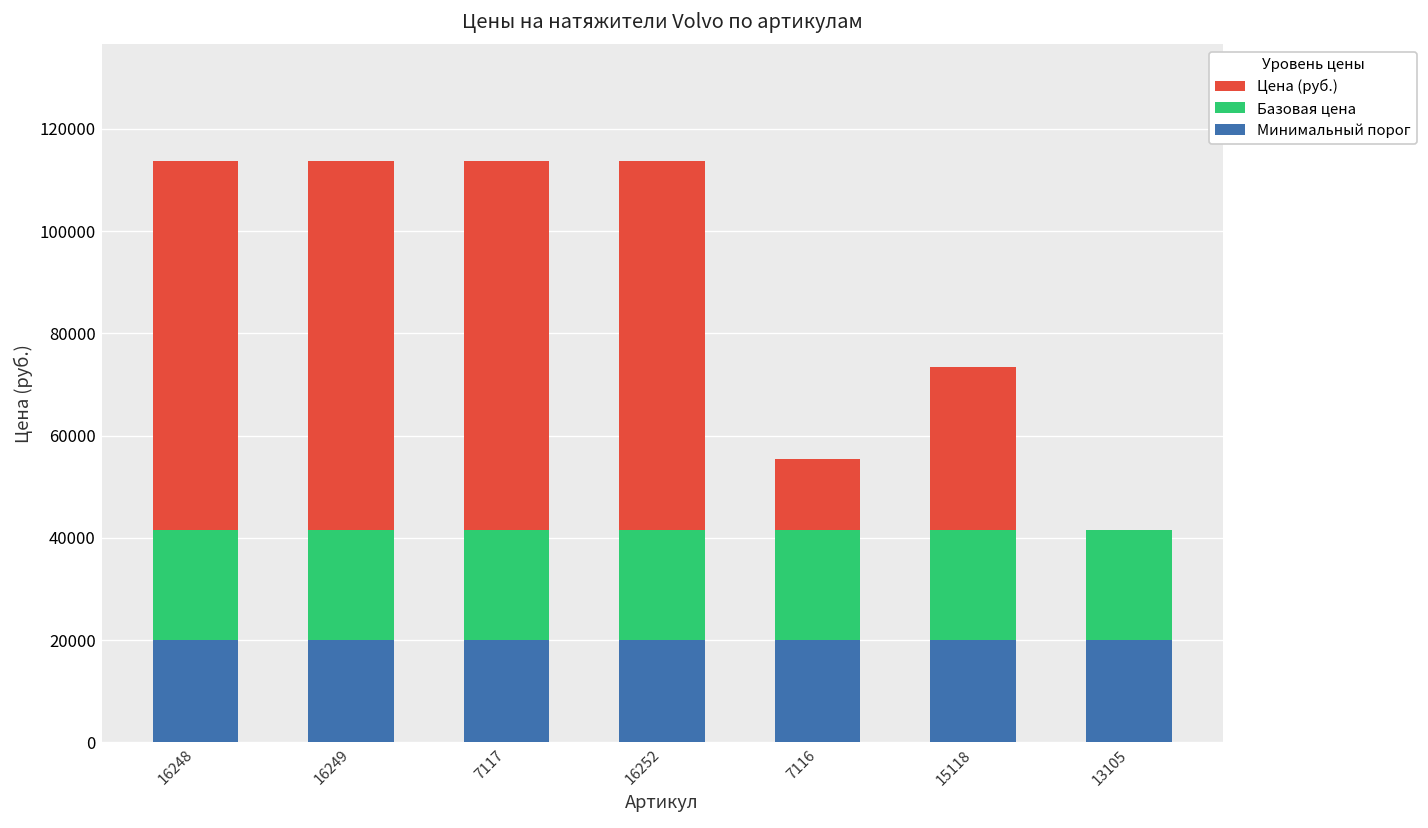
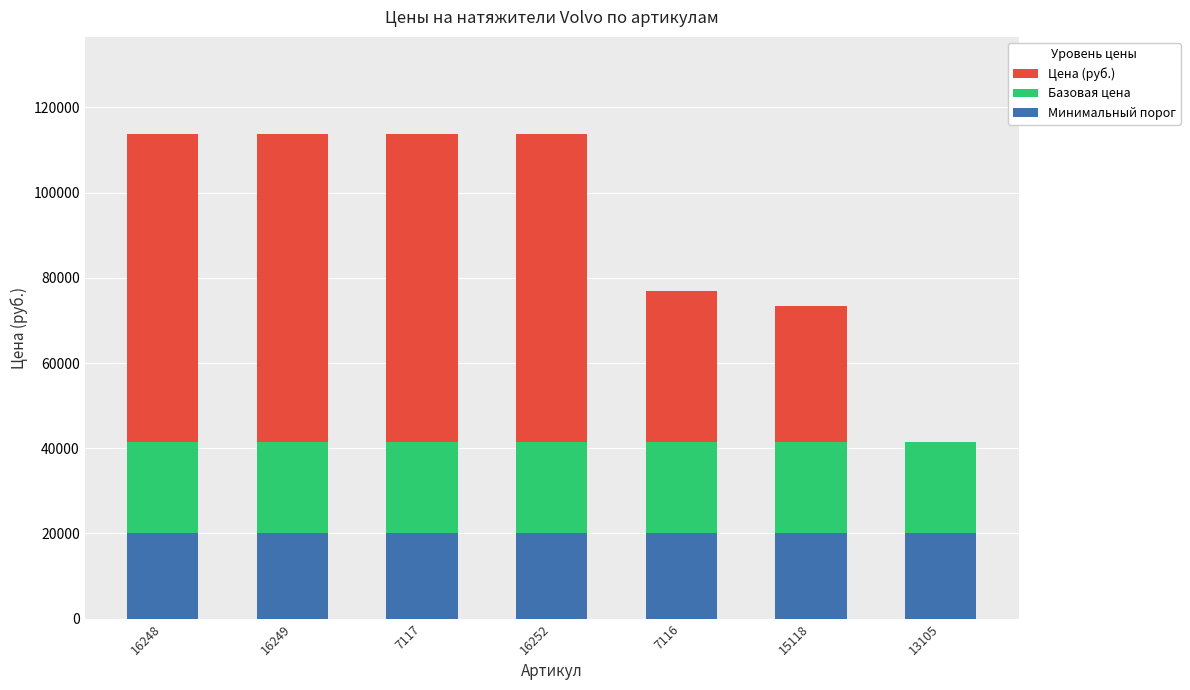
Цена (руб.), 7116: 55000 -> 77000
